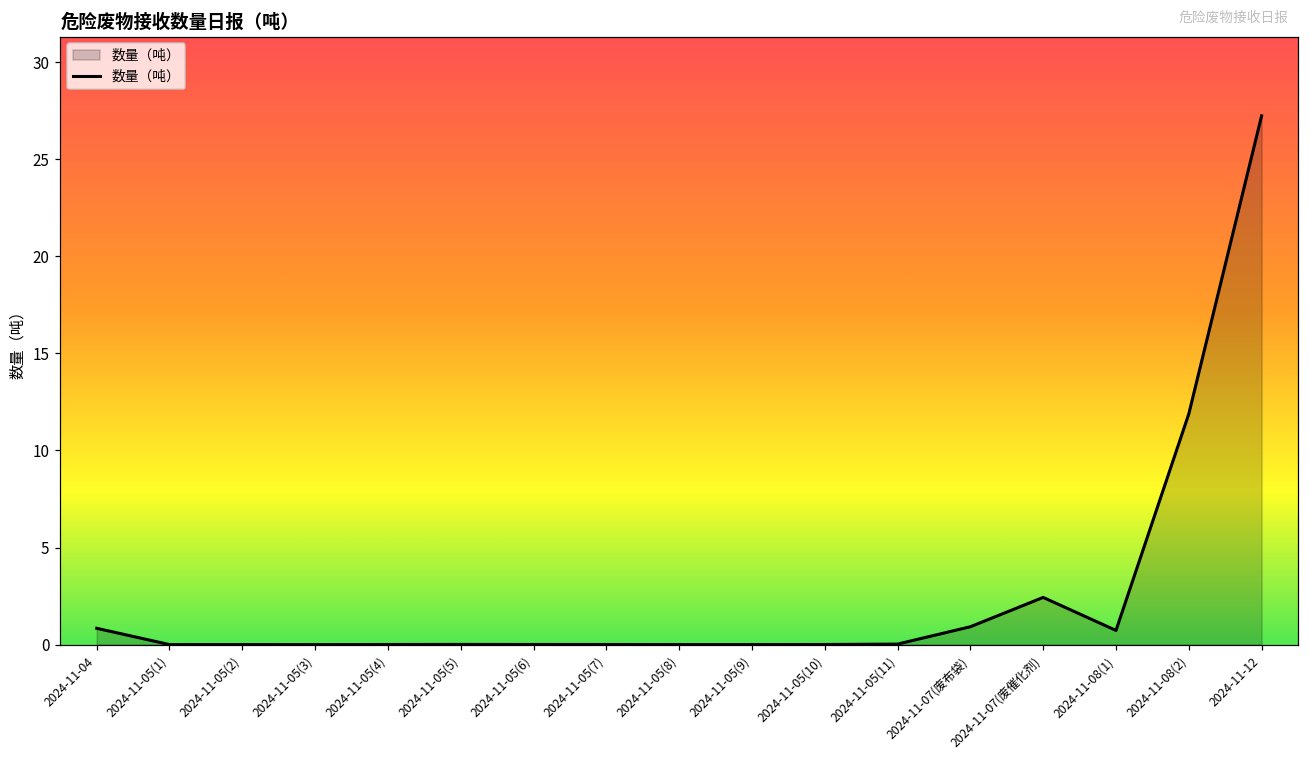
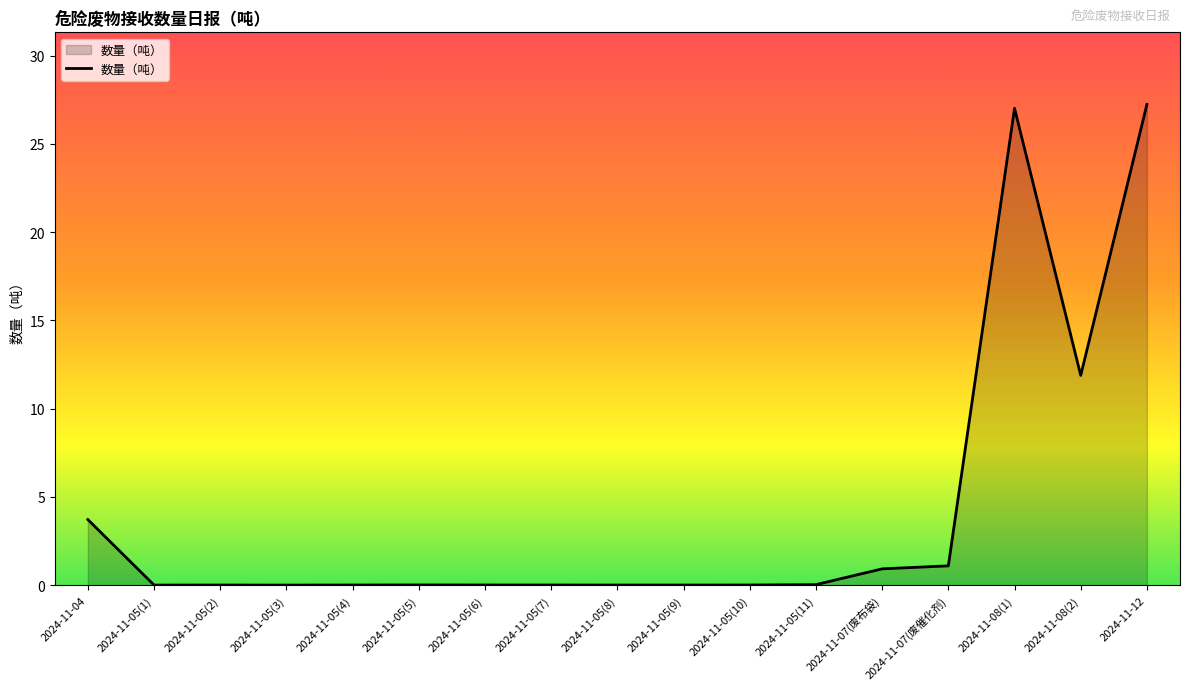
2024-11-04: 0.8 -> 3.7
2024-11-07(废催化剂): 2.4 -> 1.1
2024-11-08(1): 0.7 -> 27.0
